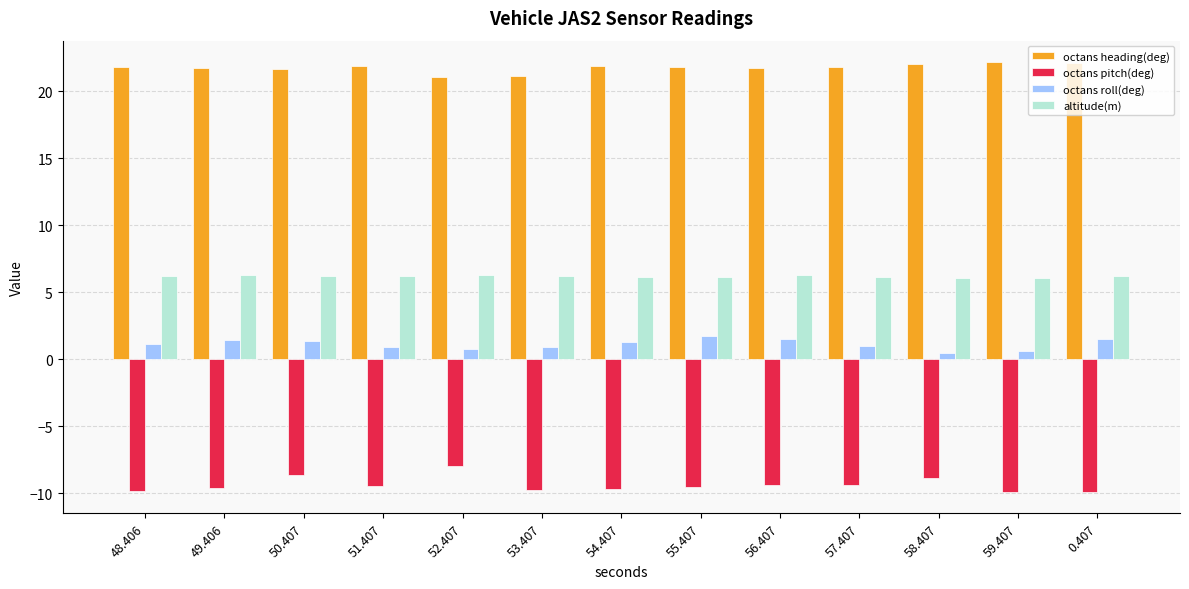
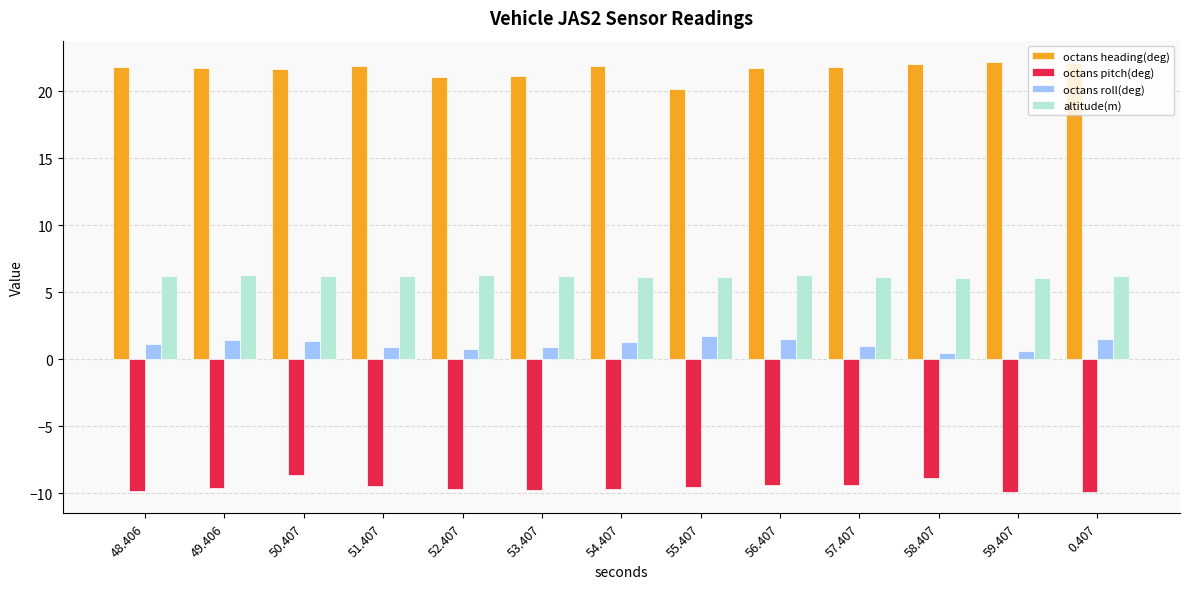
octans pitch(deg), 52.407: -8.0 -> -9.7
octans heading(deg), 55.407: 21.8 -> 20.2
